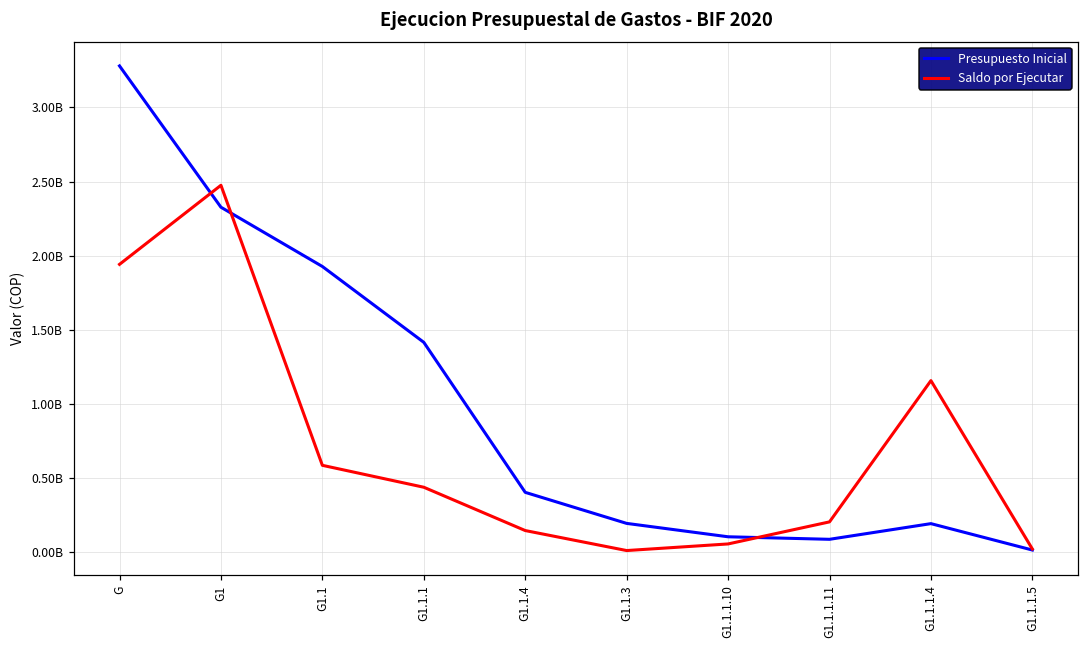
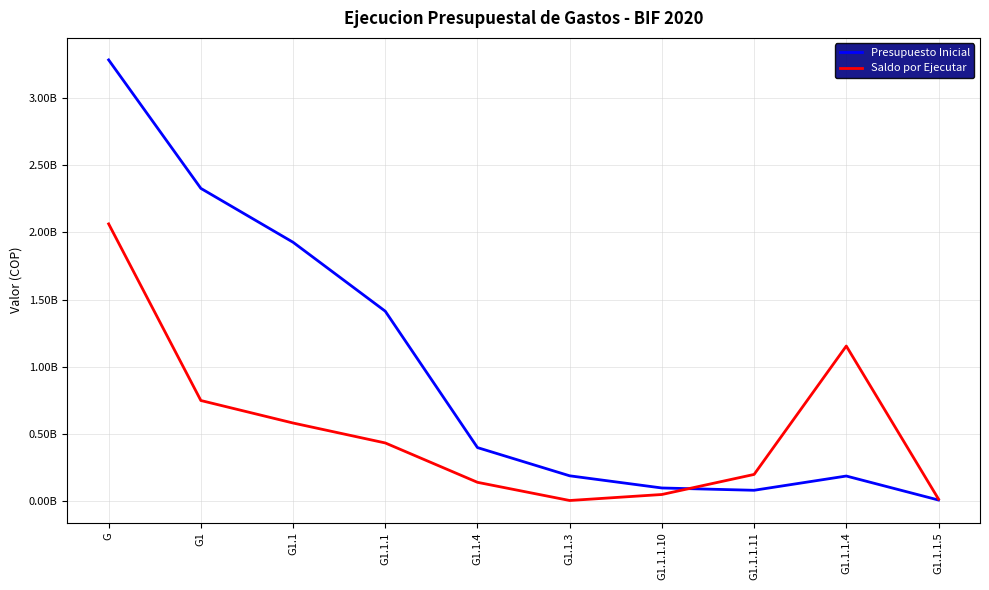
Saldo por Ejecutar, G: 1940000000 -> 2060000000
Saldo por Ejecutar, G1: 2470000000 -> 750000000
